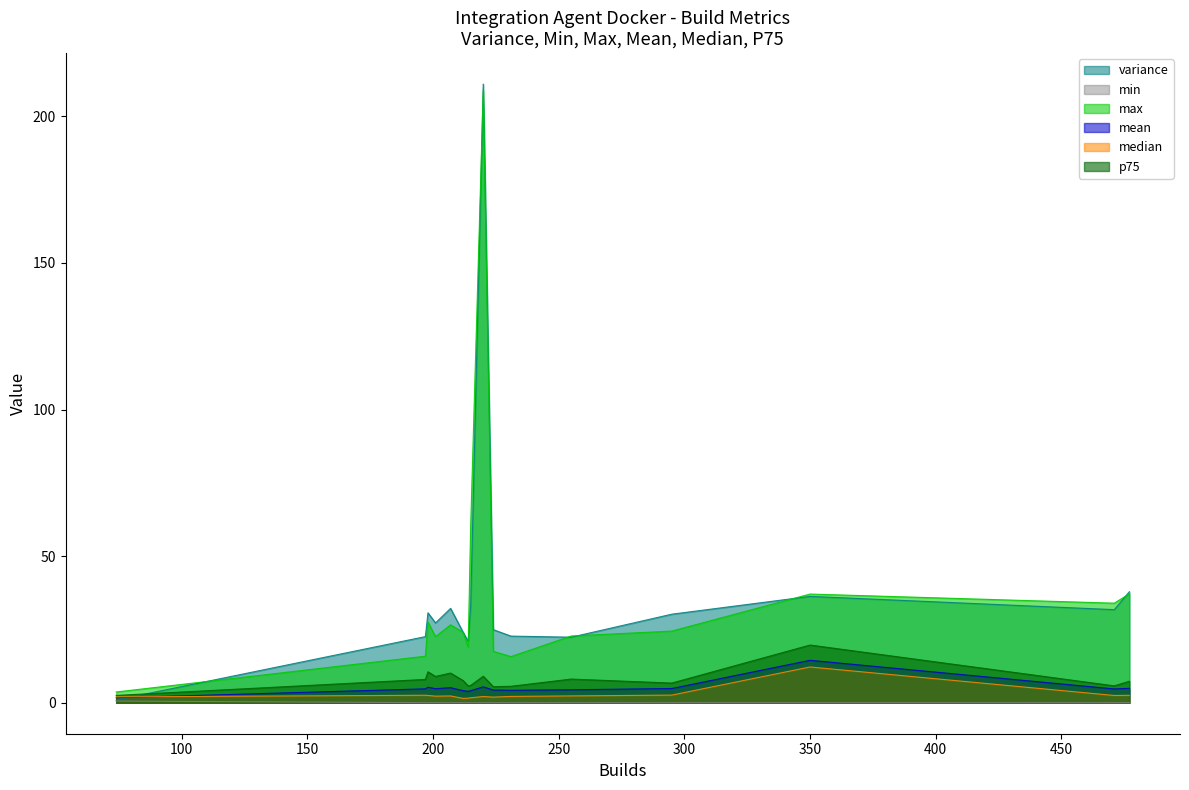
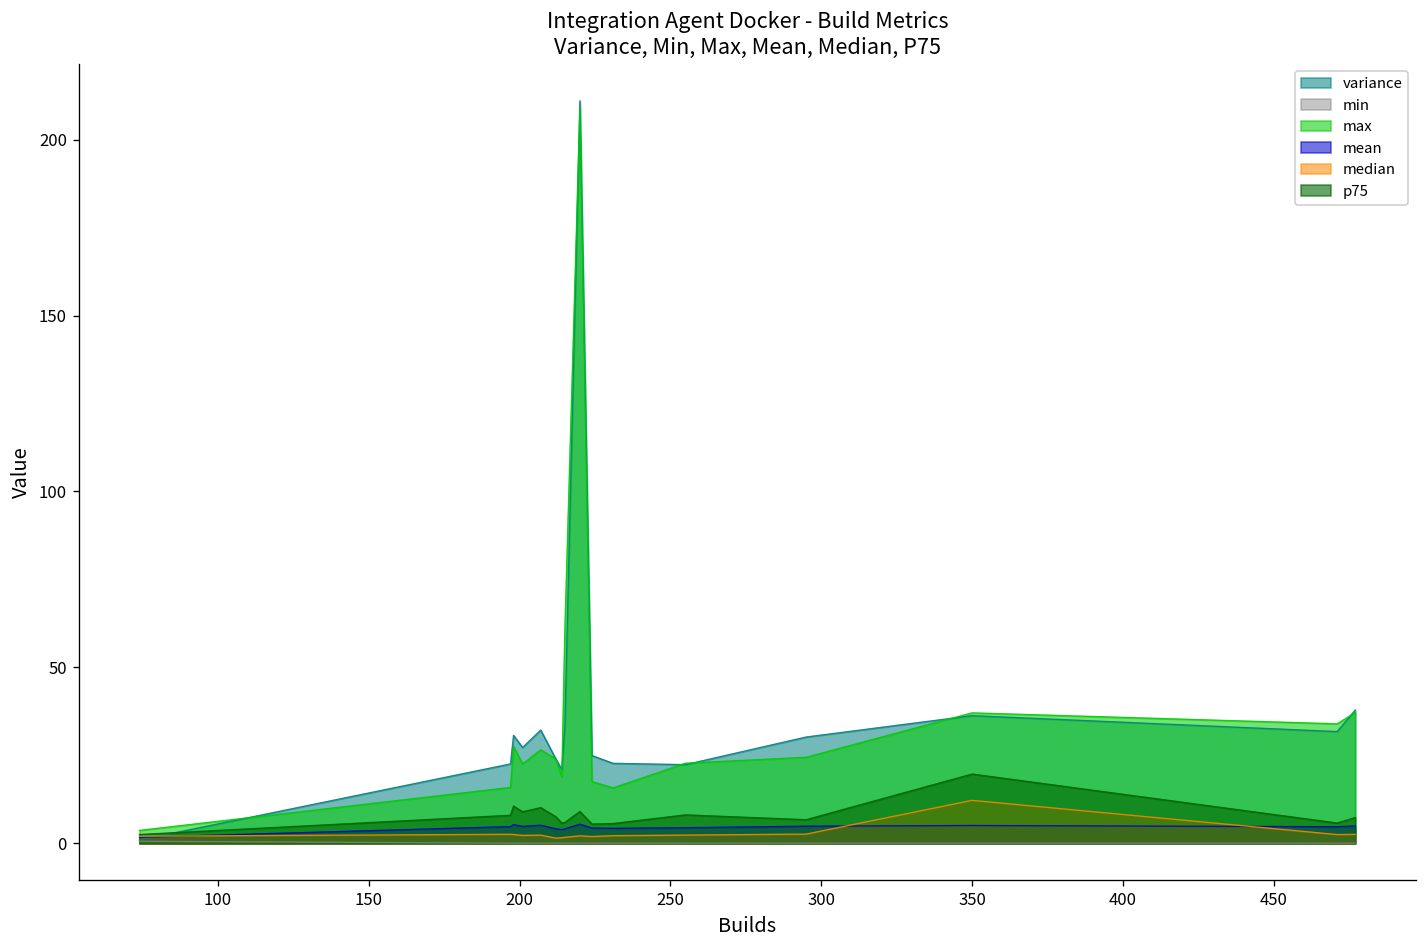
mean, 350: 14 -> 5
